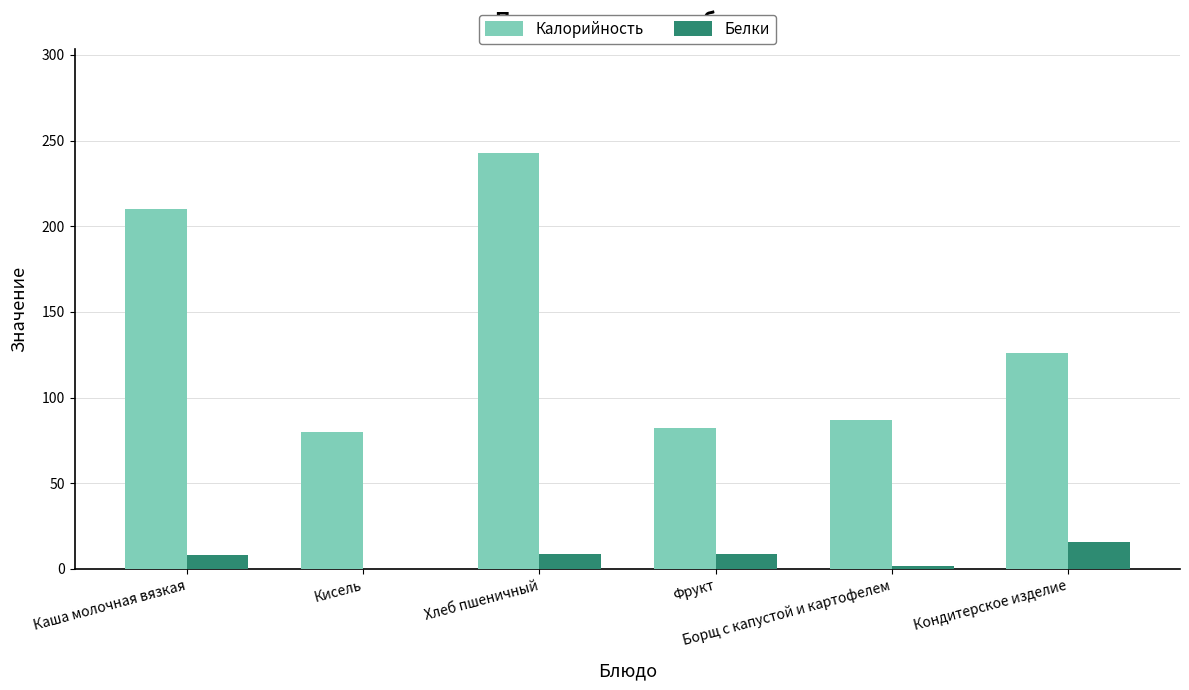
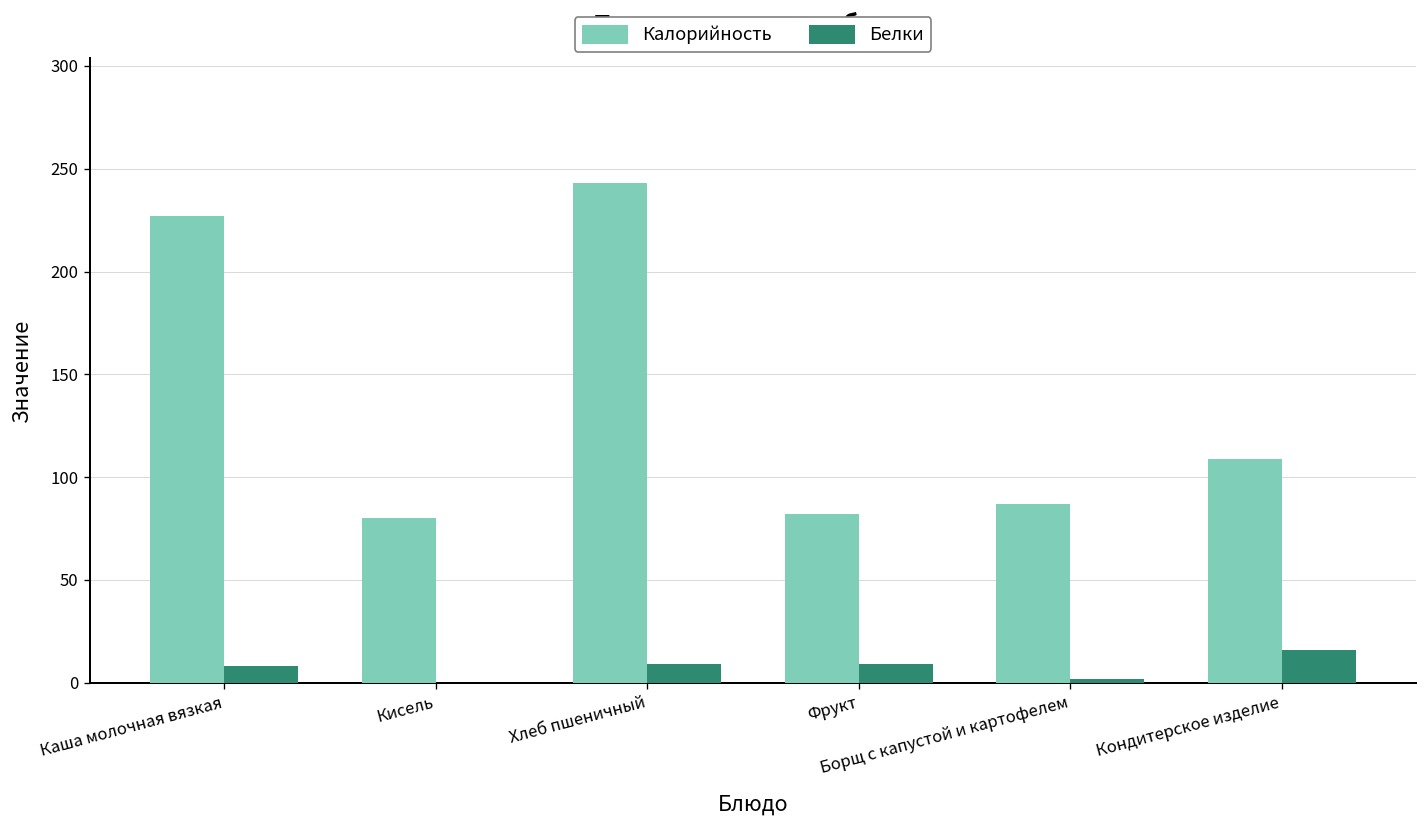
Калорийность, Каша молочная вязкая: 210 -> 227
Калорийность, Кондитерское изделие: 126 -> 109
